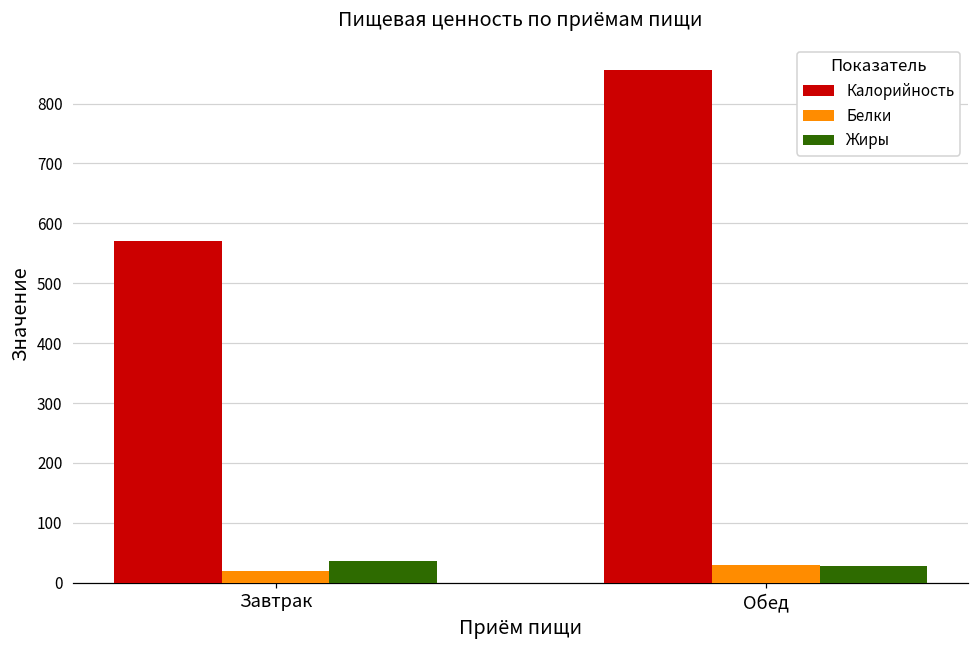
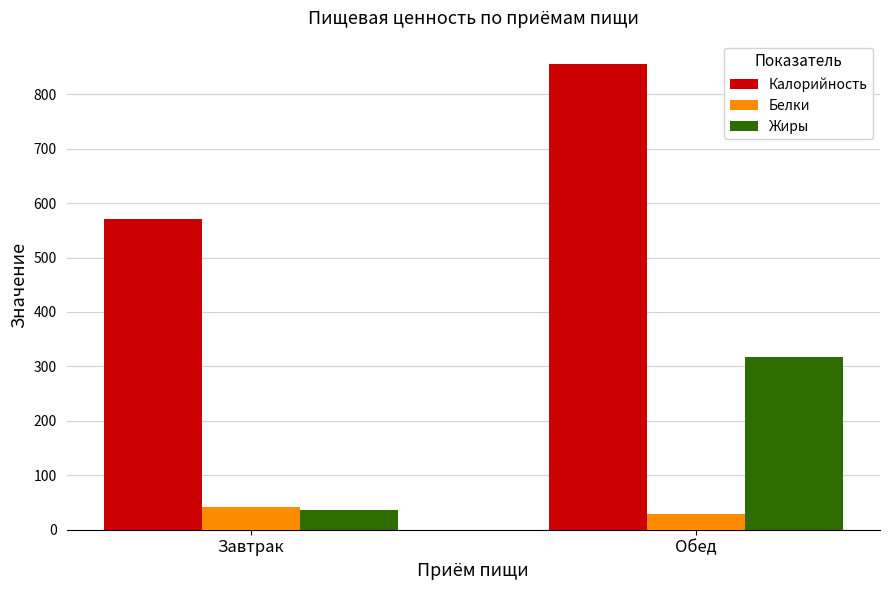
Белки, Завтрак: 20 -> 40
Жиры, Обед: 30 -> 320
